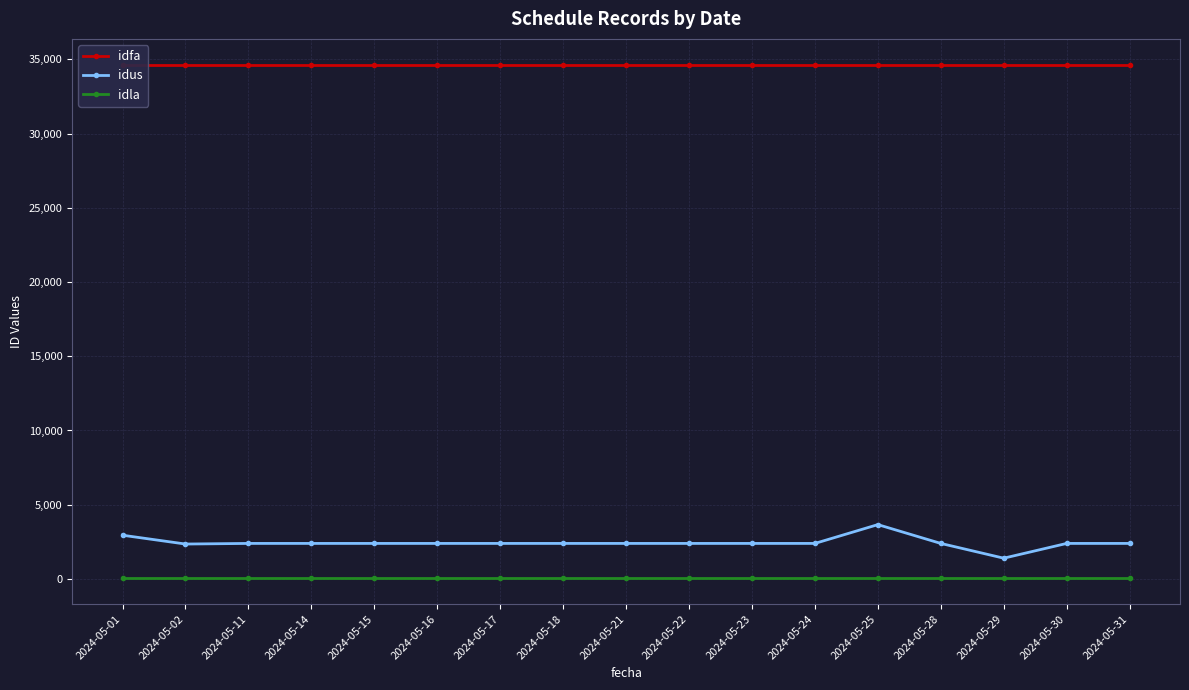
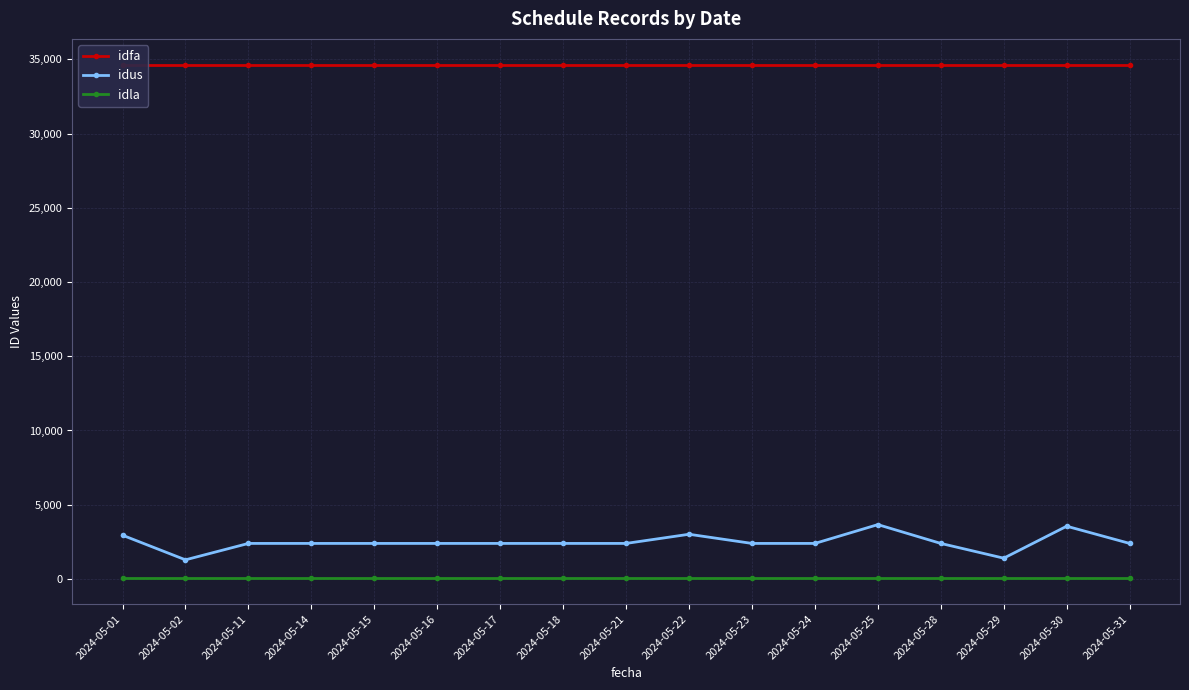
idus, 2024-05-02: 2,400 -> 1,300
idus, 2024-05-22: 2,400 -> 3,000
idus, 2024-05-30: 2,400 -> 3,600
